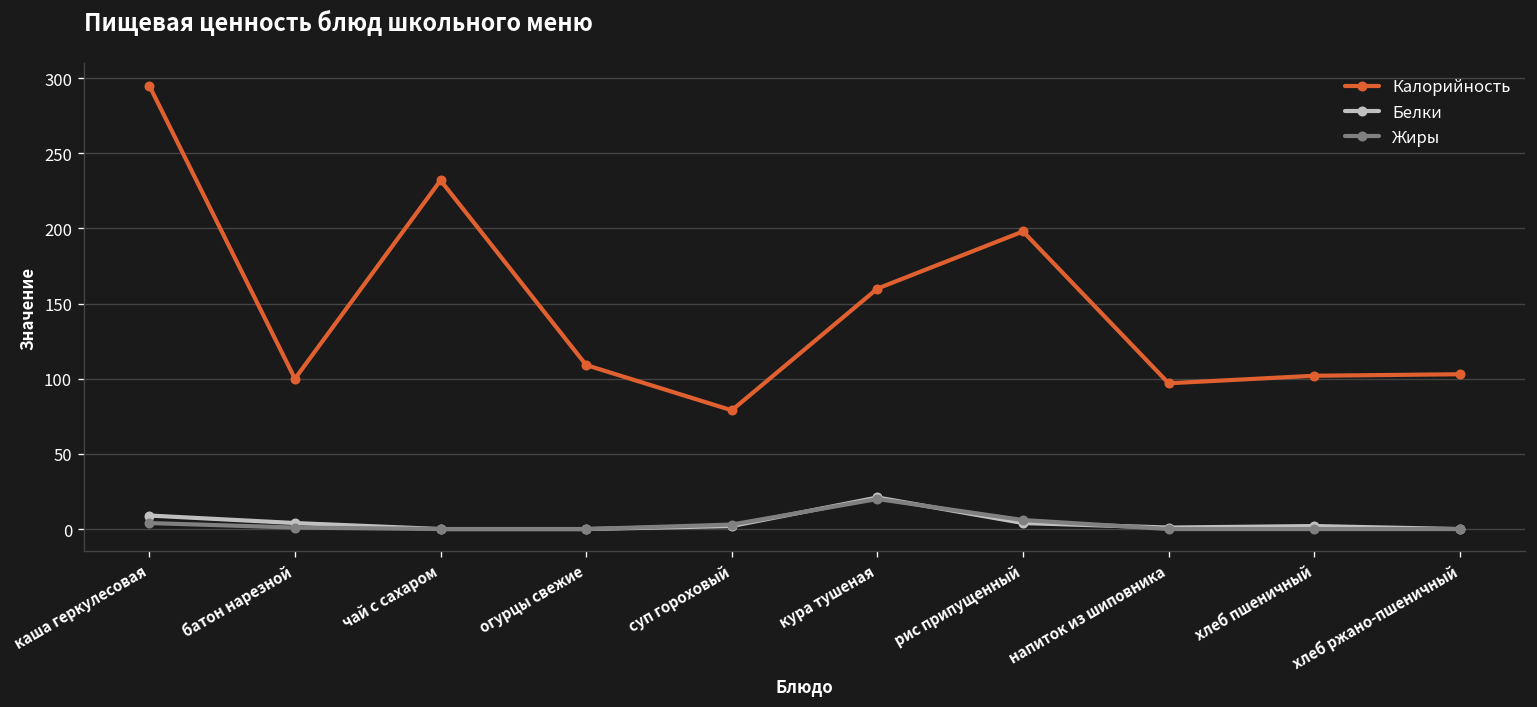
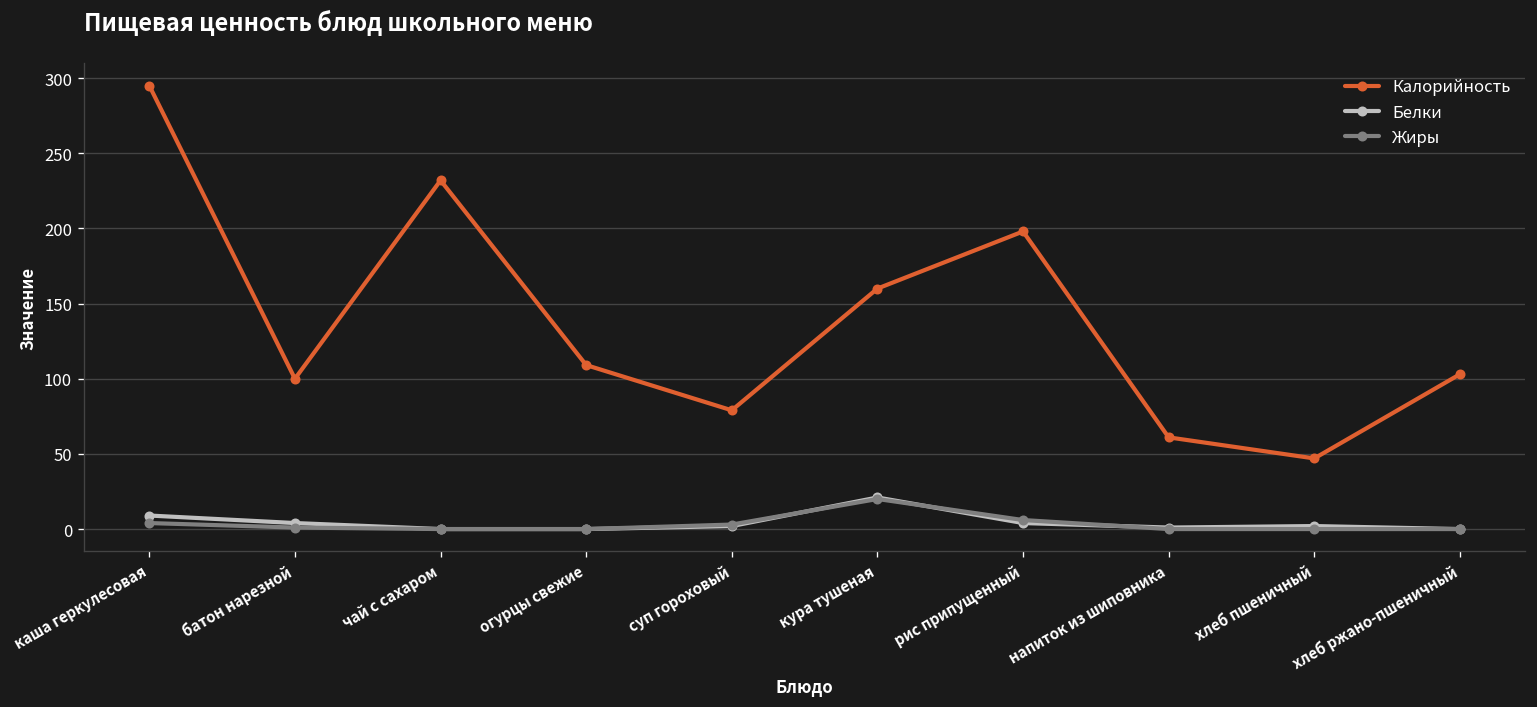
Калорийность, напиток из шиповника: 97 -> 61
Калорийность, хлеб пшеничный: 102 -> 47
